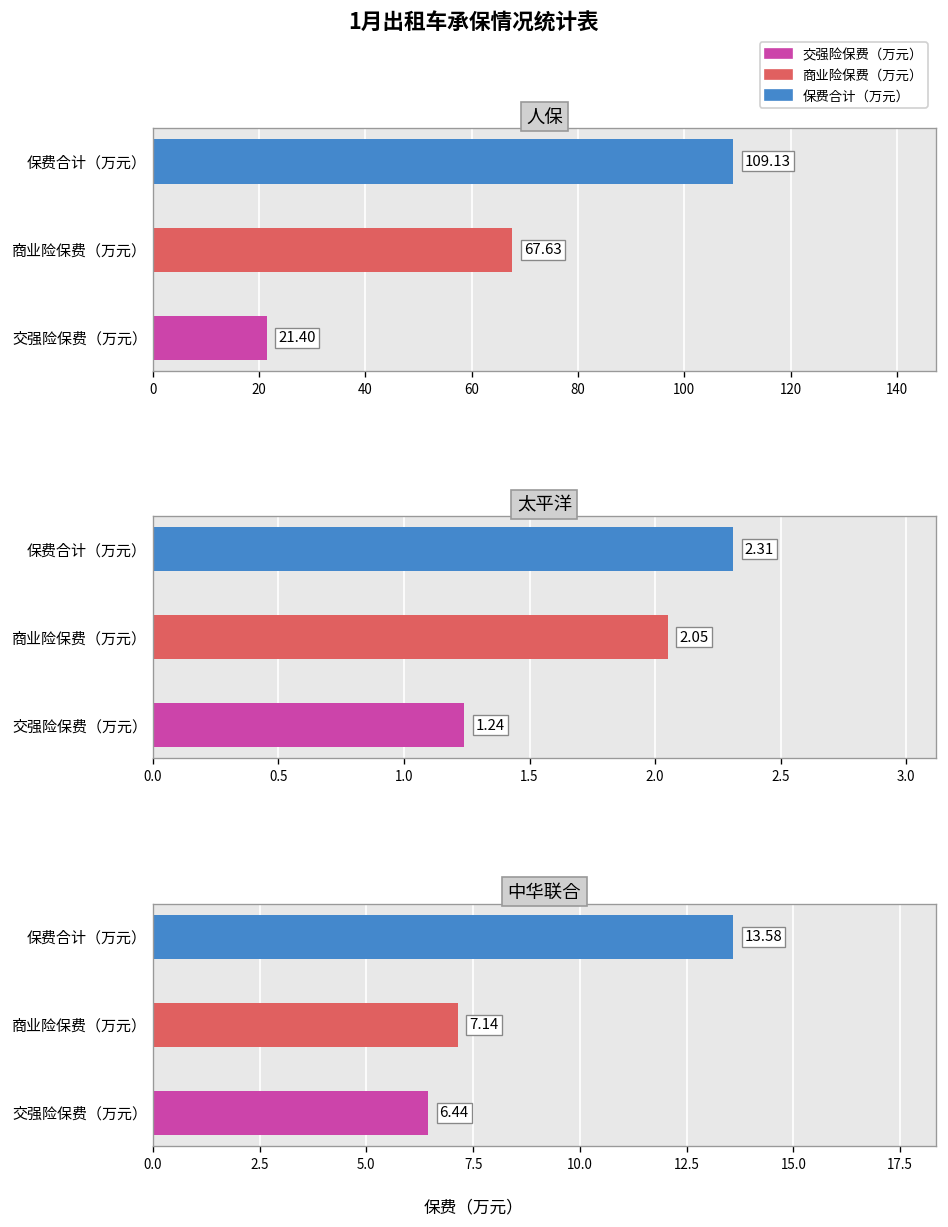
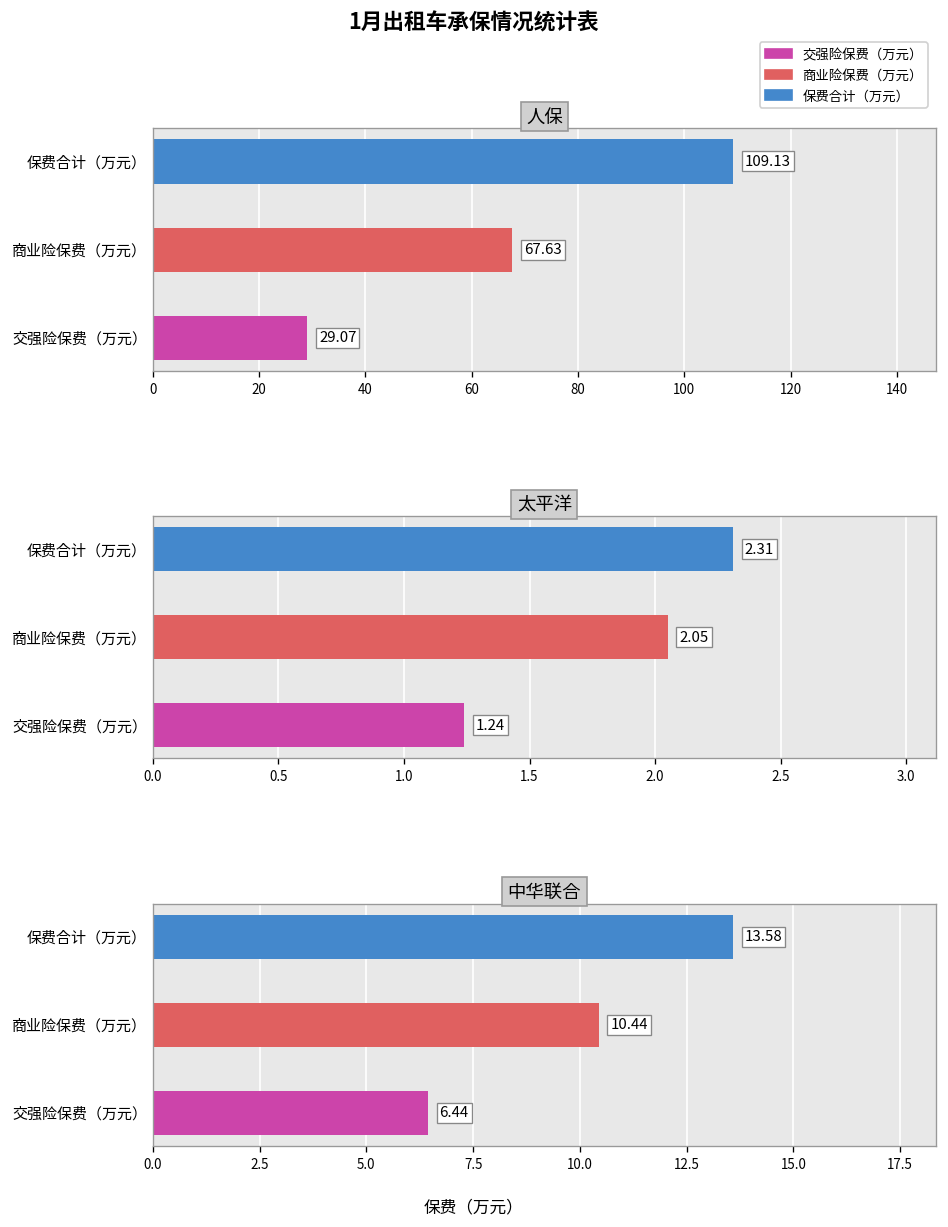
人保, 交强险保费（万元）: 21.40 -> 29.07
中华联合, 商业险保费（万元）: 7.14 -> 10.44
